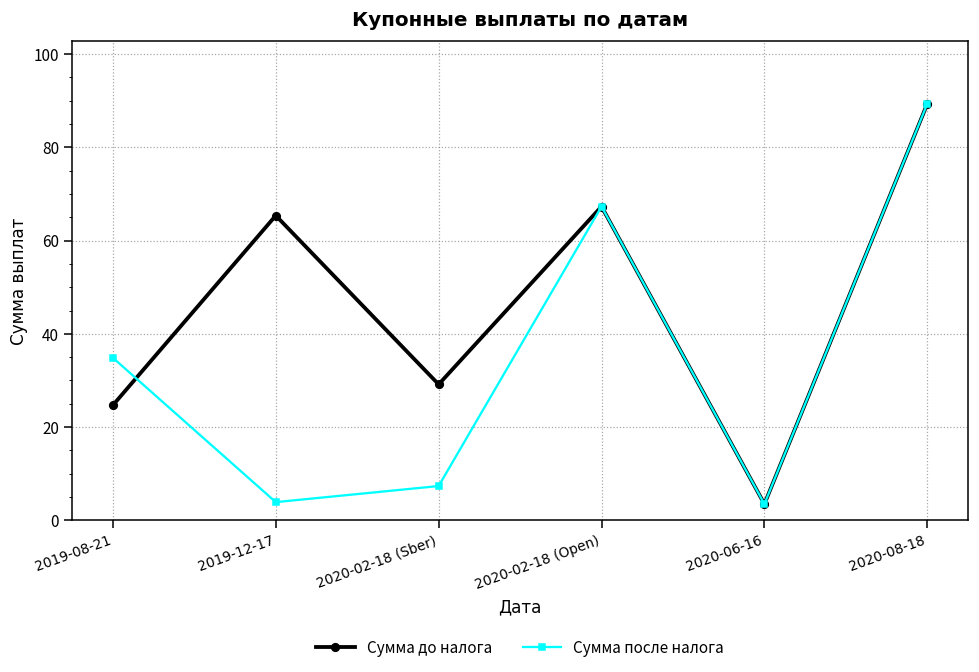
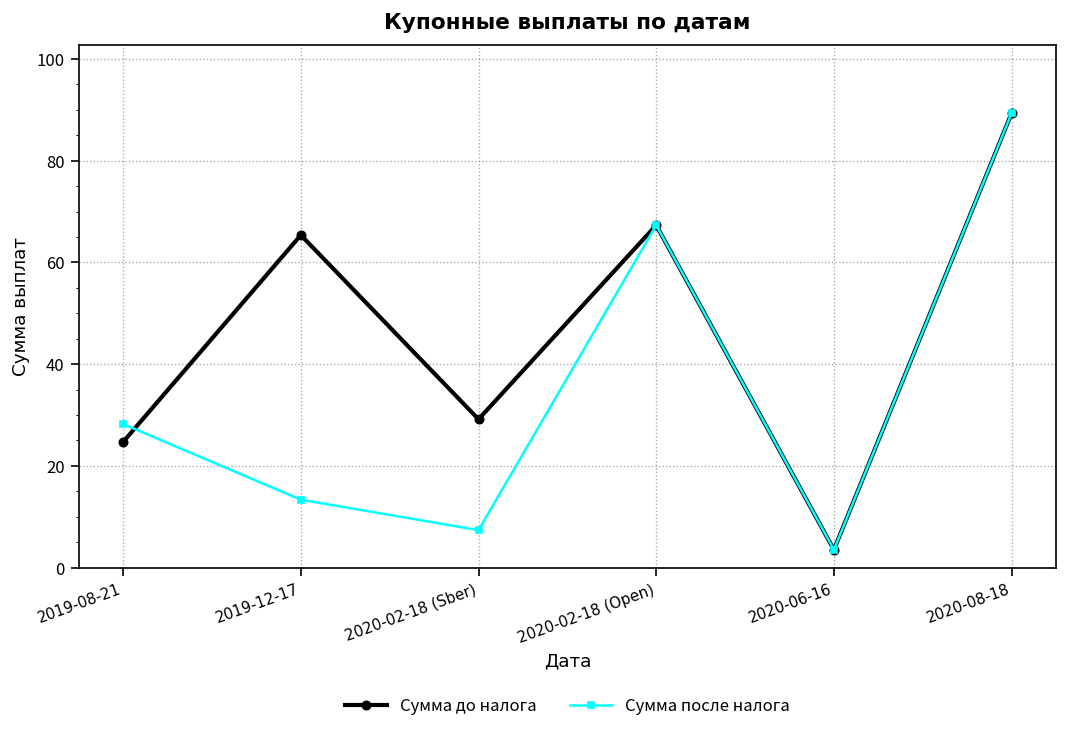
Сумма после налога, 2019-08-21: 35 -> 28
Сумма после налога, 2019-12-17: 4 -> 13
